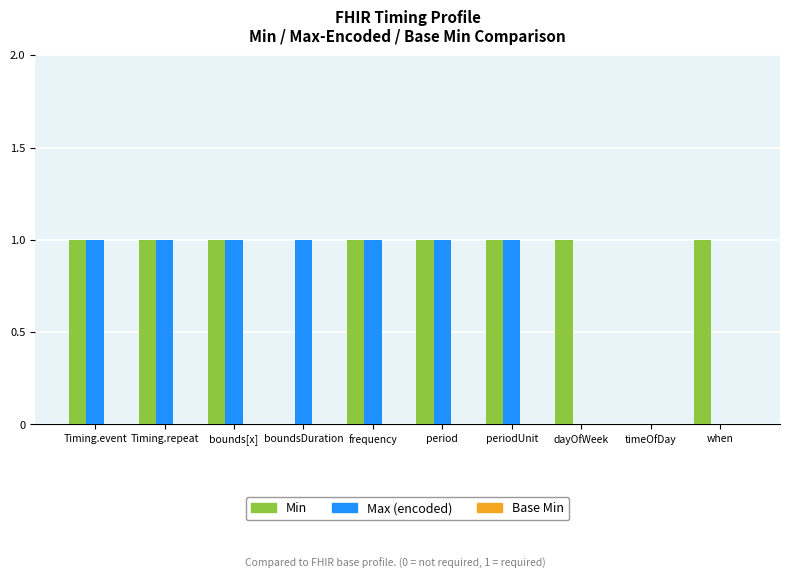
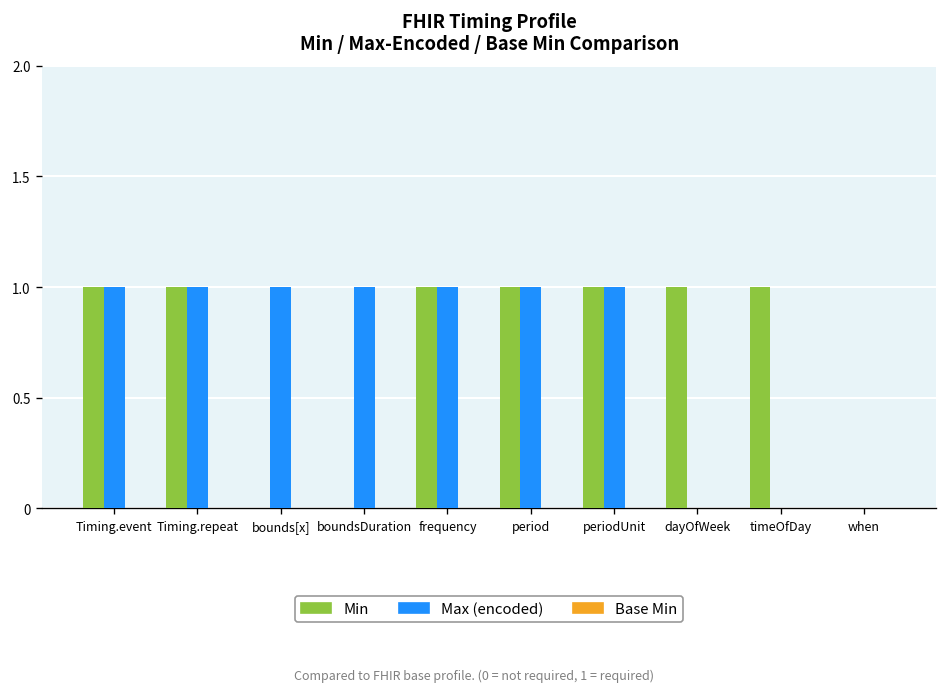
Min, bounds[x]: 1 -> 0
Min, timeOfDay: 0 -> 1
Min, when: 1 -> 0
